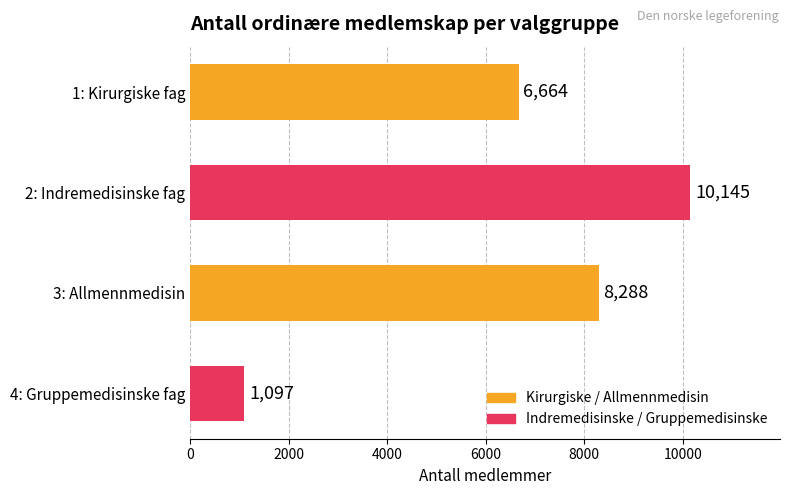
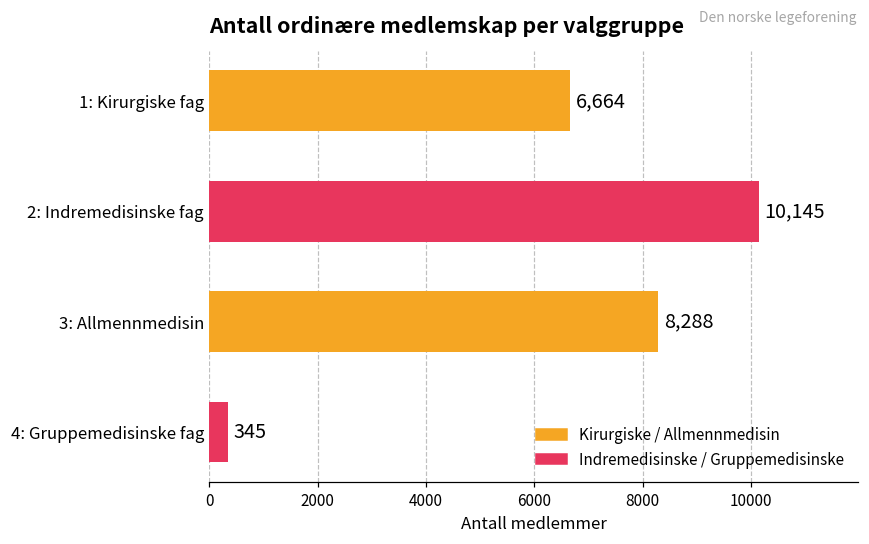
4: Gruppemedisinske fag: 1,097 -> 345
